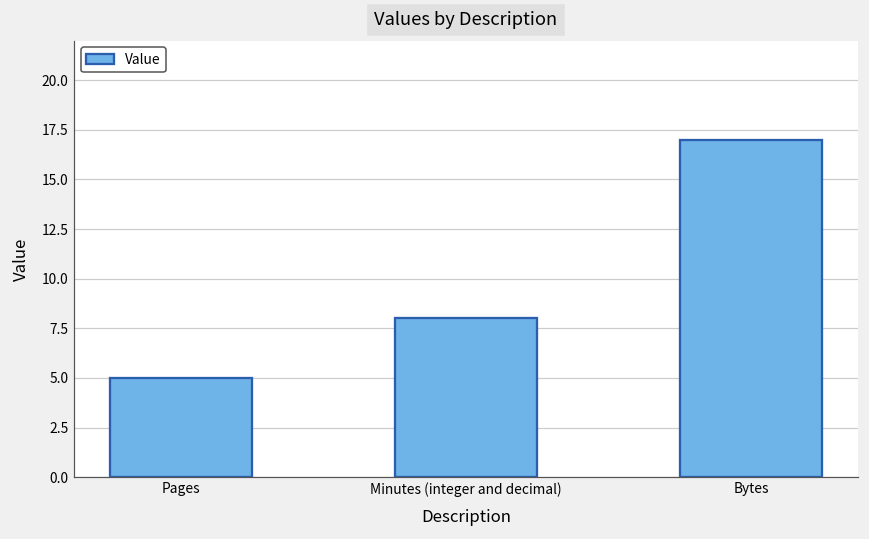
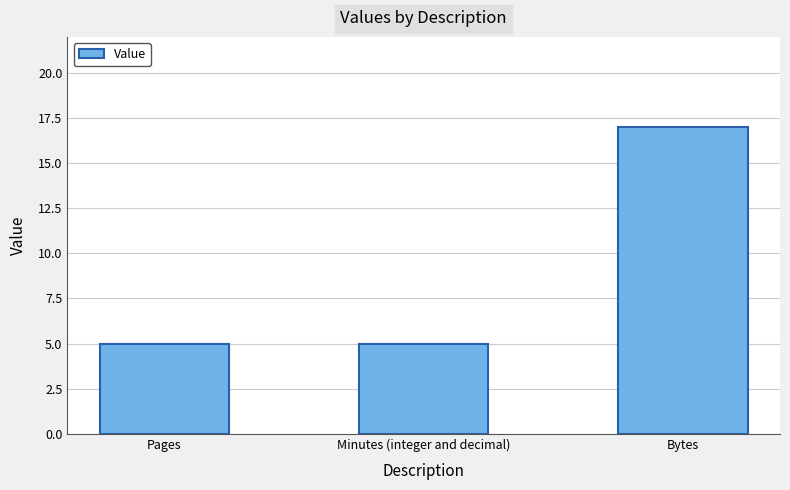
Minutes (integer and decimal): 8 -> 5
